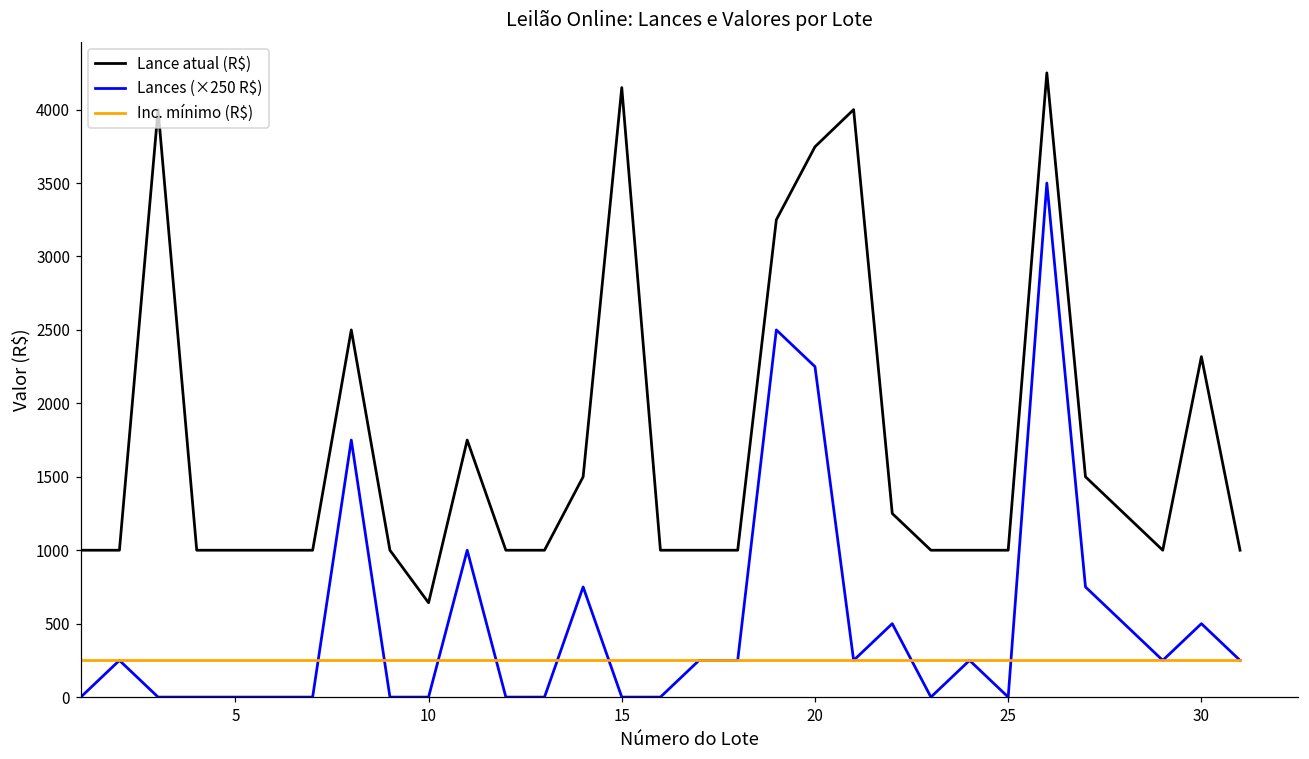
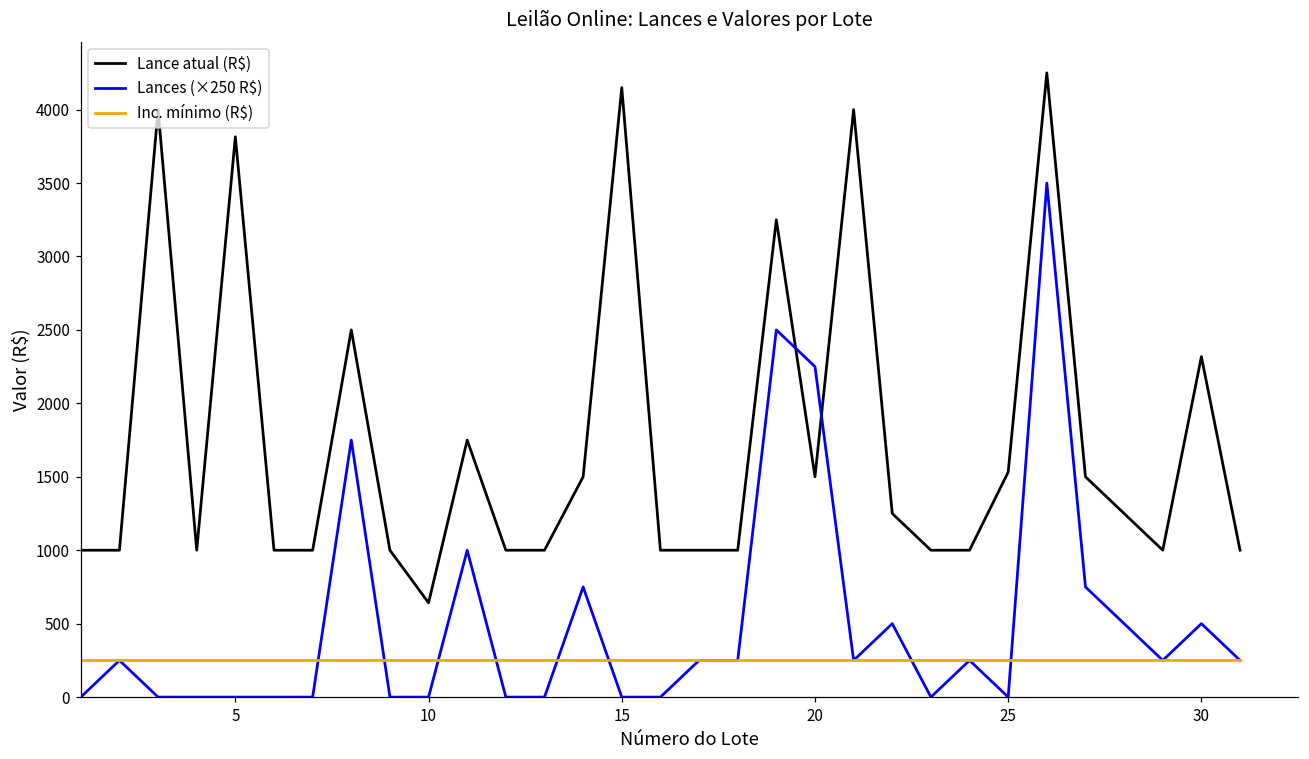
Lance atual (R$), 5: 1000 -> 3820
Lance atual (R$), 20: 3750 -> 1500
Lance atual (R$), 25: 1000 -> 1530
